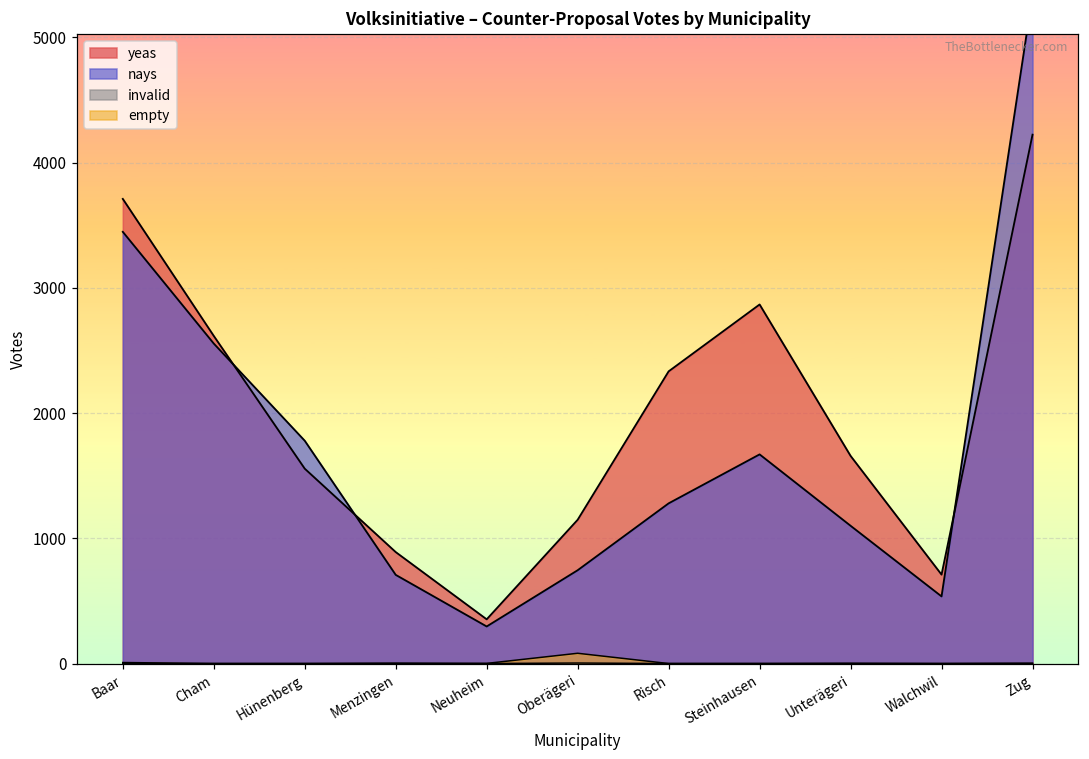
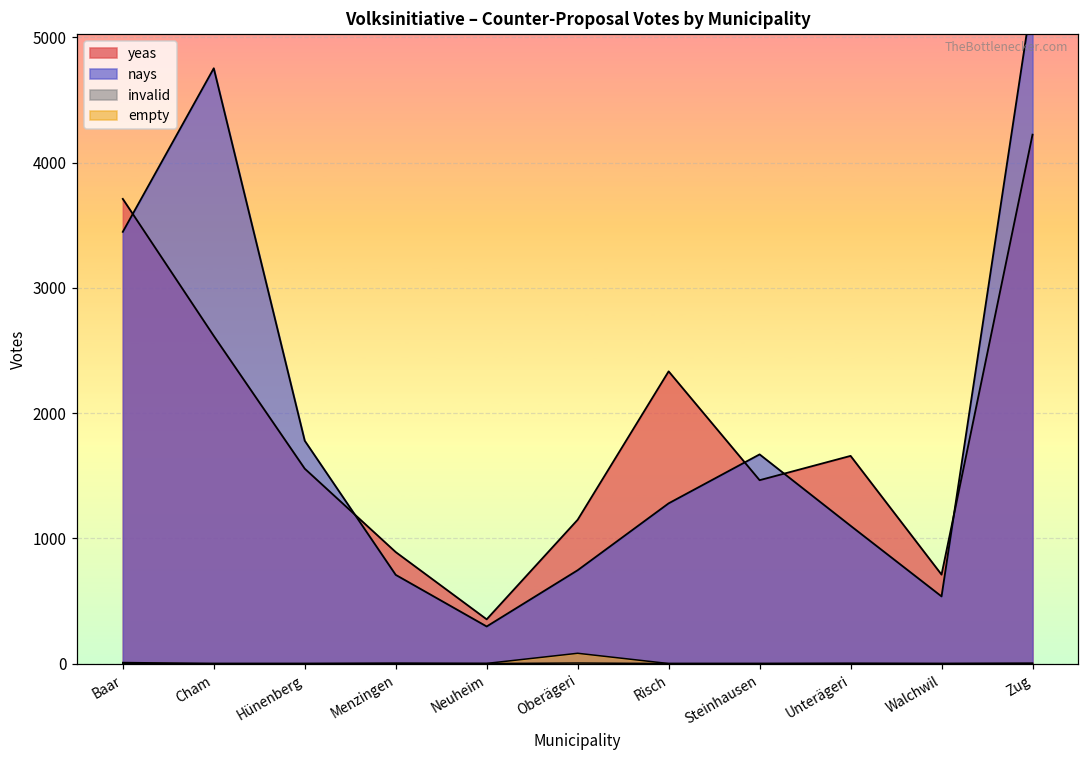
nays, Cham: 2560 -> 4750
yeas, Steinhausen: 2870 -> 1460
